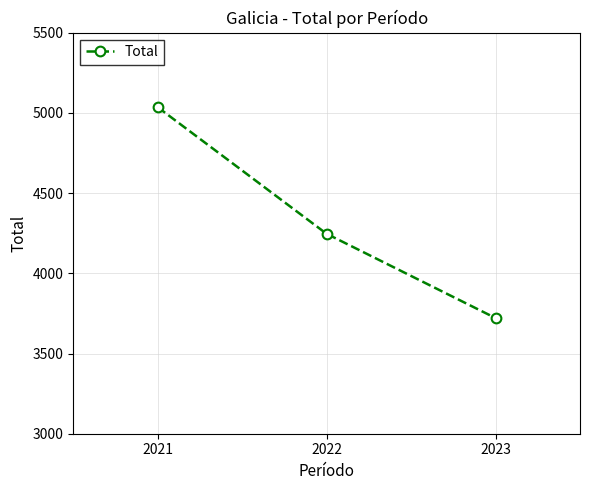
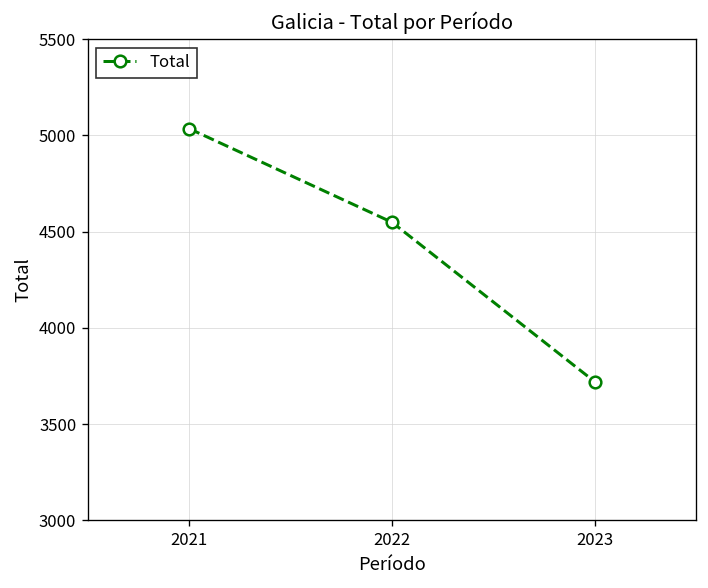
2022: 4250 -> 4550
